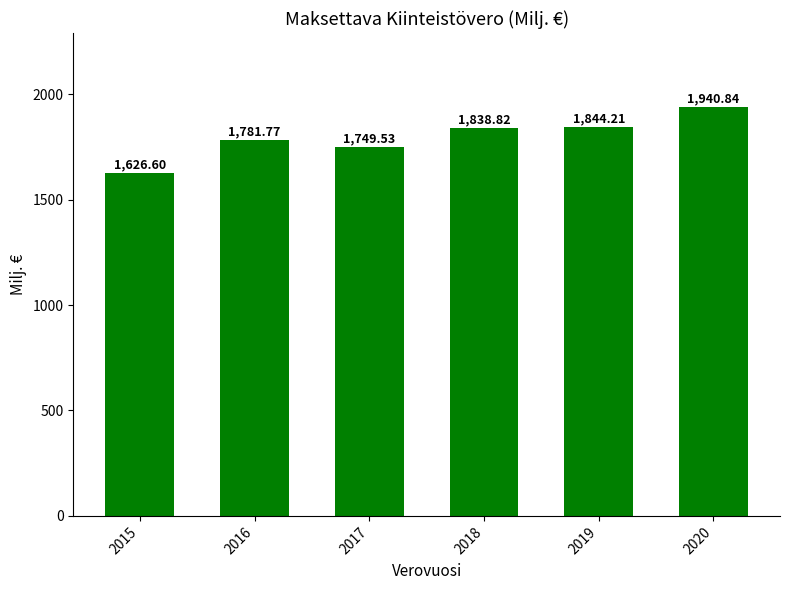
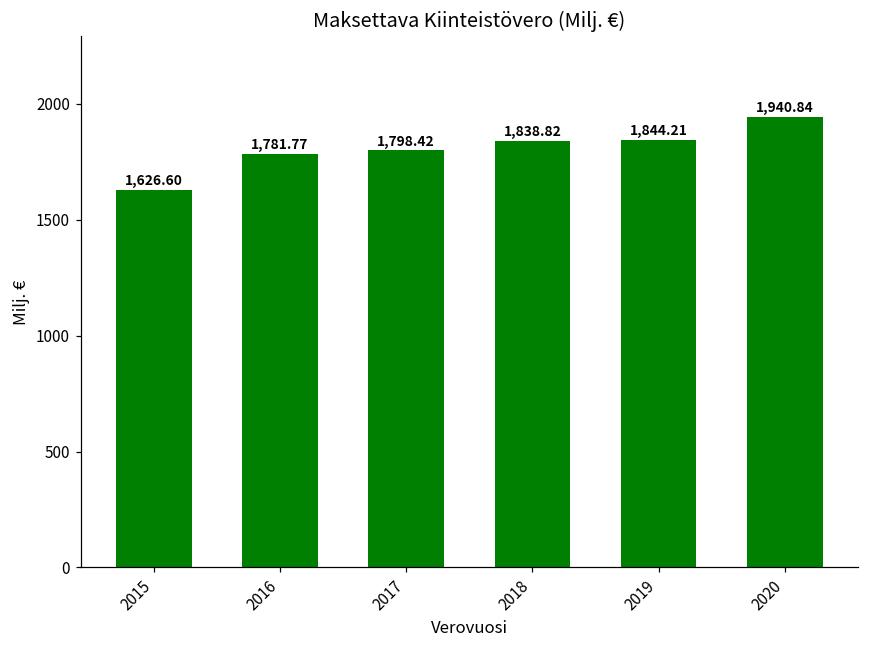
2017: 1,749.53 -> 1,798.42
